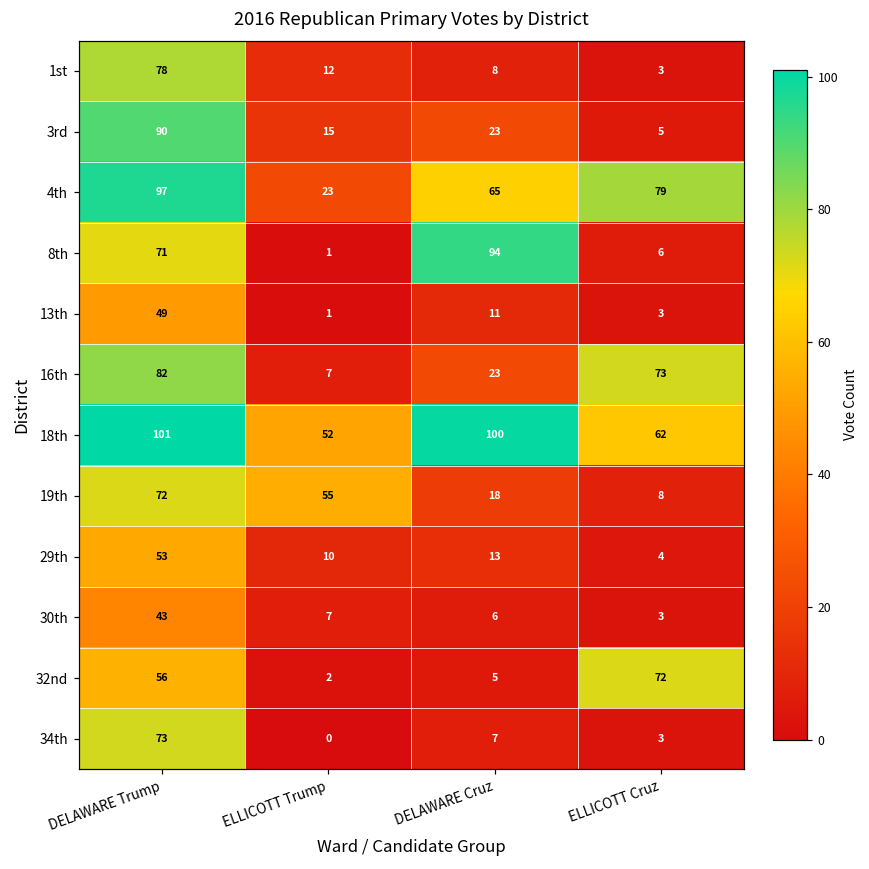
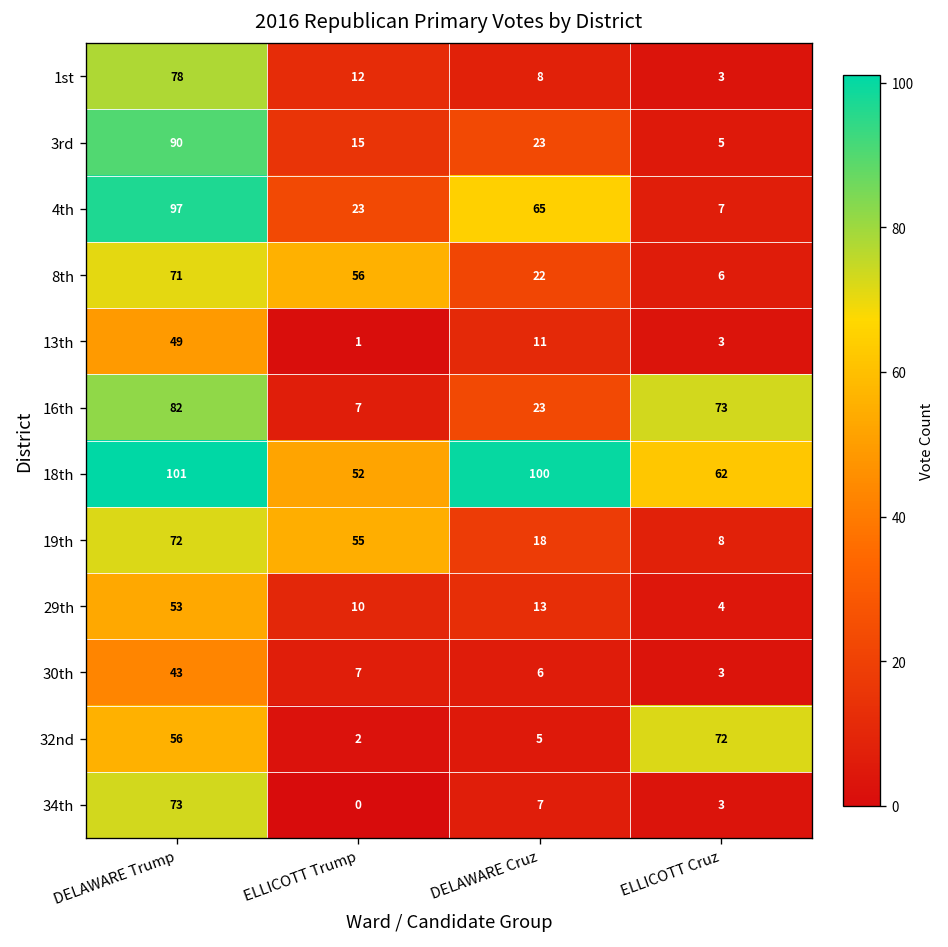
4th, ELLICOTT Cruz: 79 -> 7
8th, ELLICOTT Trump: 1 -> 56
8th, DELAWARE Cruz: 94 -> 22
